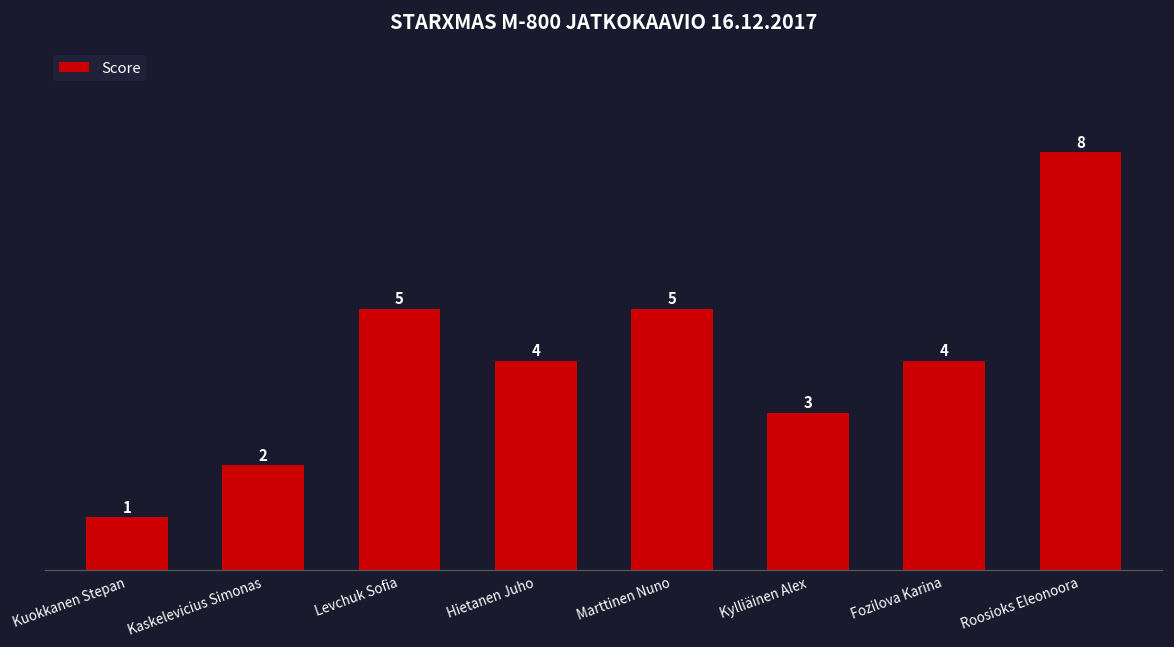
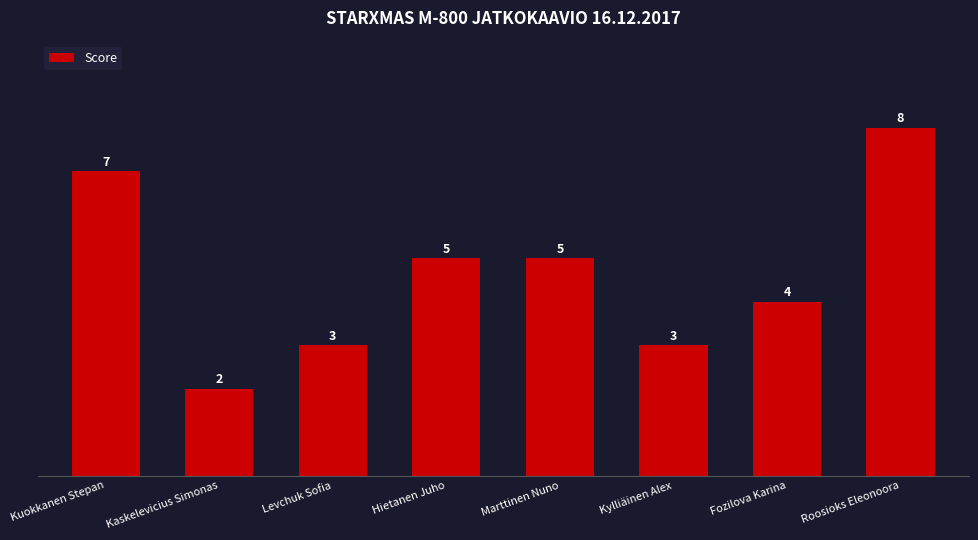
Kuokkanen Stepan: 1 -> 7
Levchuk Sofia: 5 -> 3
Hietanen Juho: 4 -> 5
